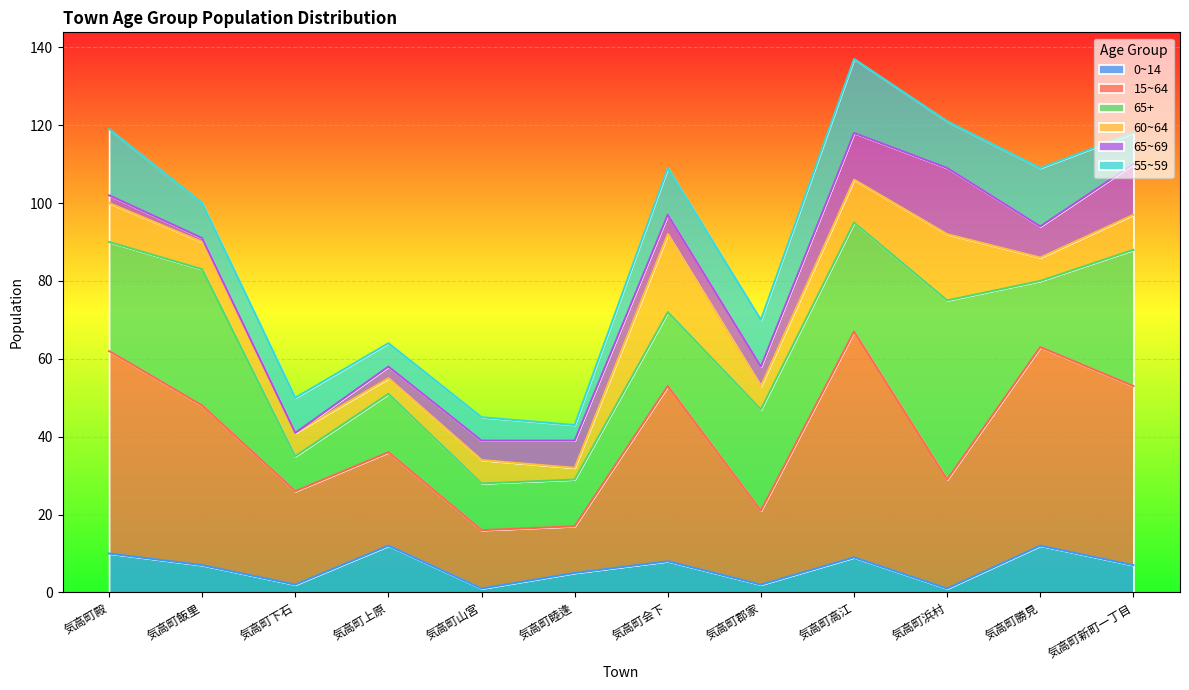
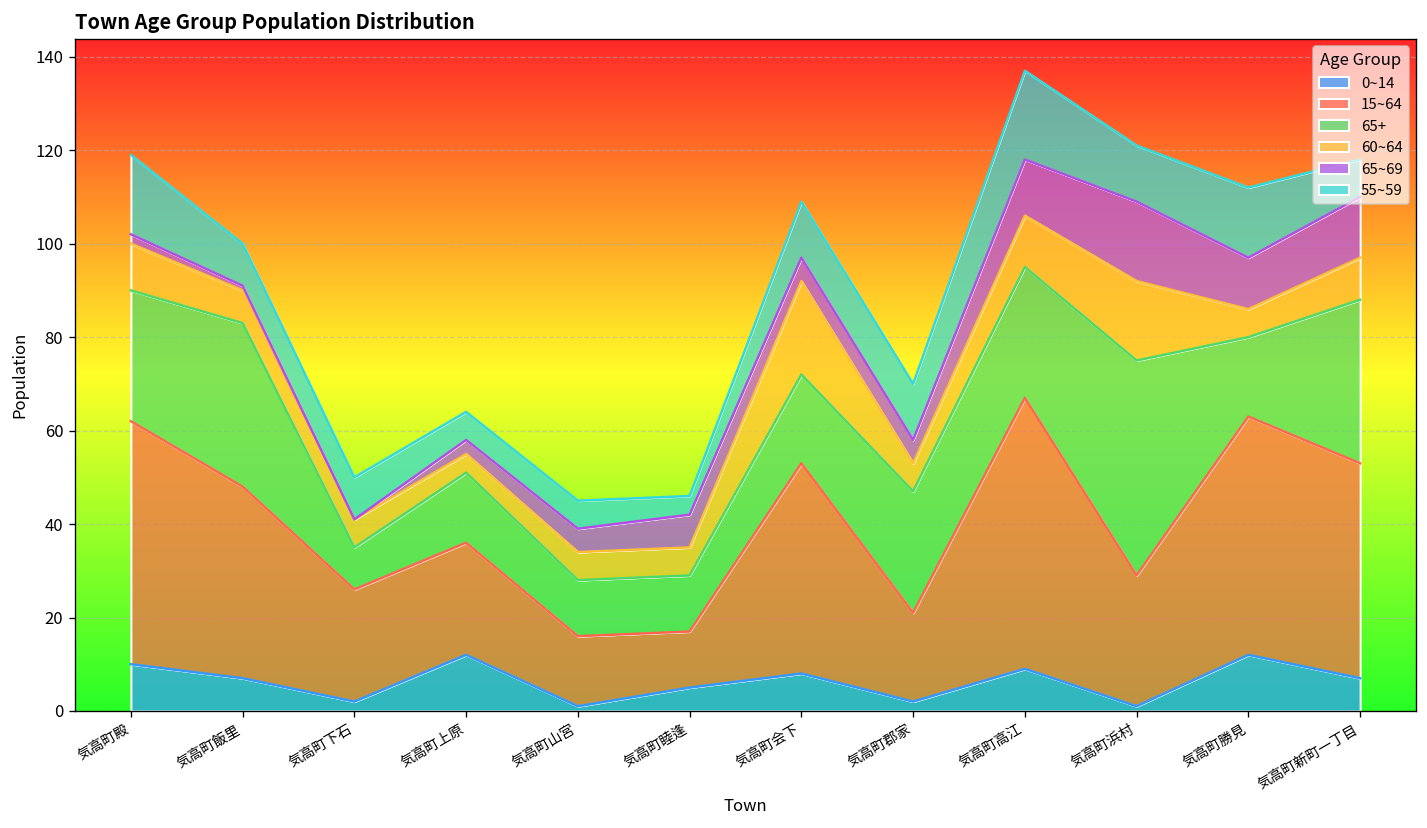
60~64, 気高町睦逢: 3 -> 6
65~69, 気高町勝見: 8 -> 11
